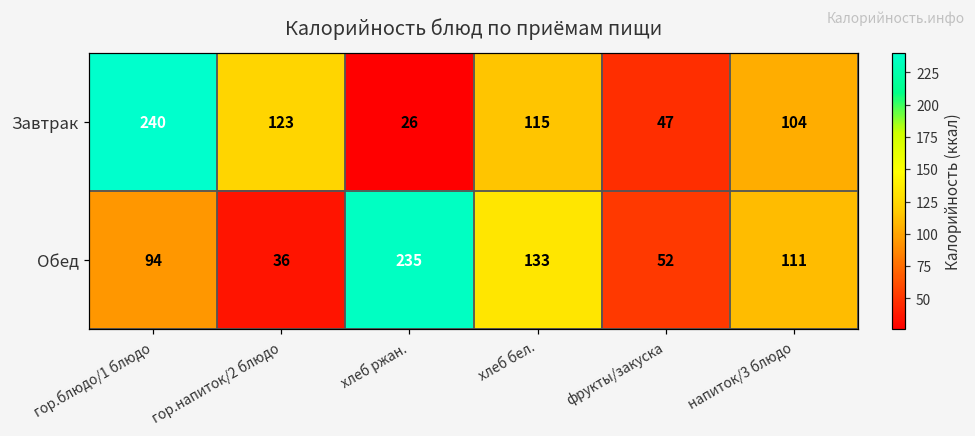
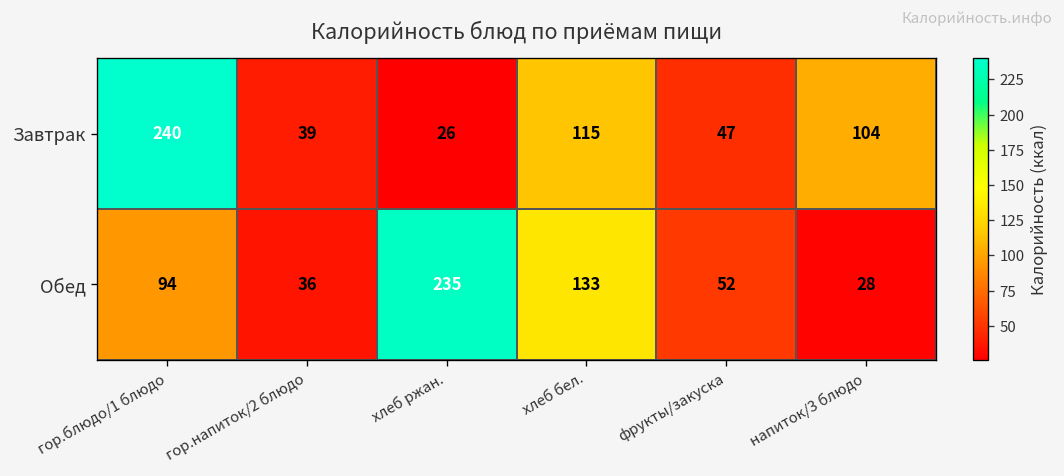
Завтрак, гор.напиток/2 блюдо: 123 -> 39
Обед, напиток/3 блюдо: 111 -> 28
